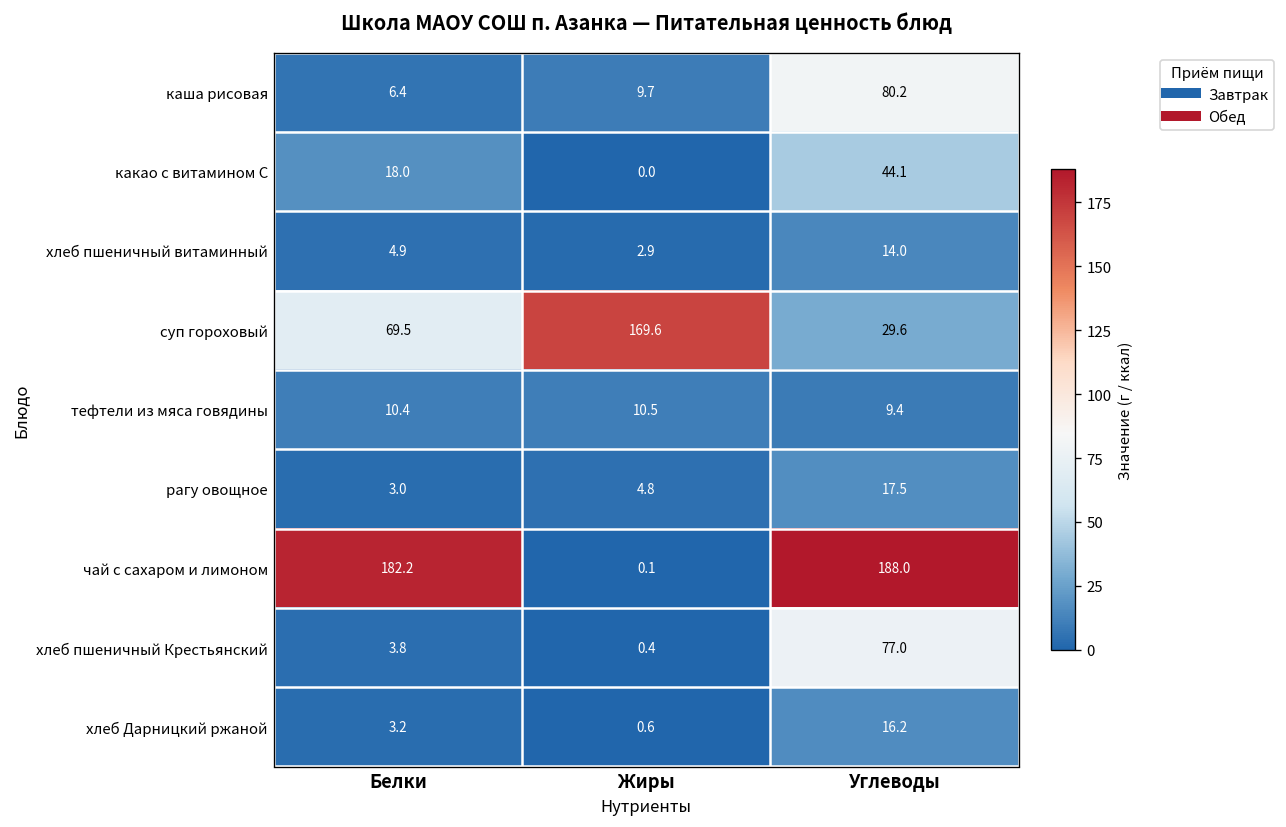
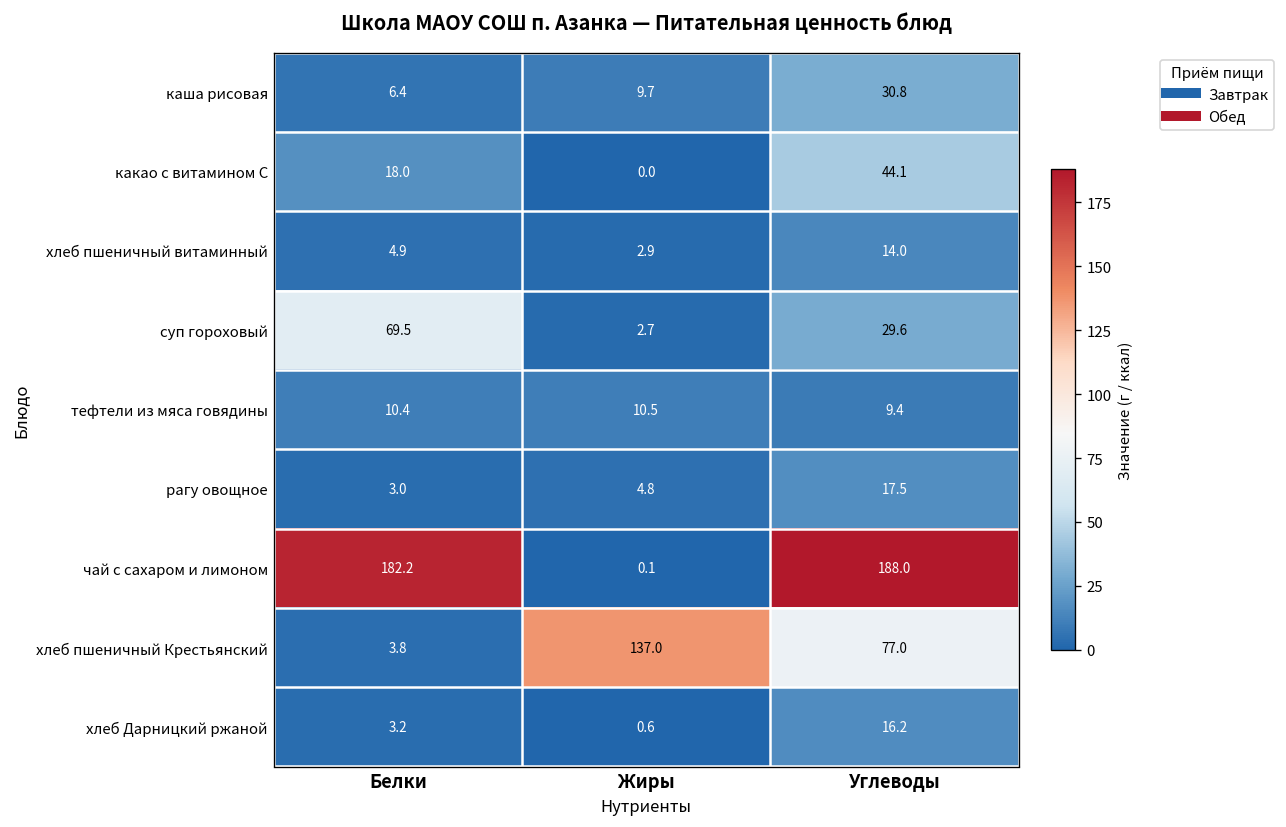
каша рисовая, Углеводы: 80.2 -> 30.8
суп гороховый, Жиры: 169.6 -> 2.7
хлеб пшеничный Крестьянский, Жиры: 0.4 -> 137.0
